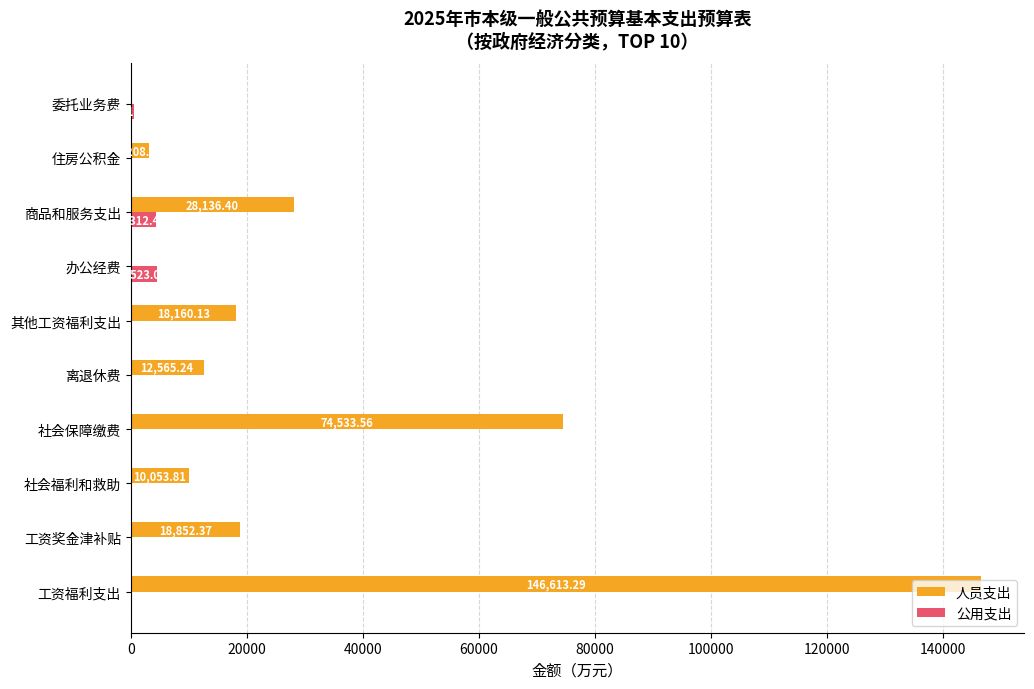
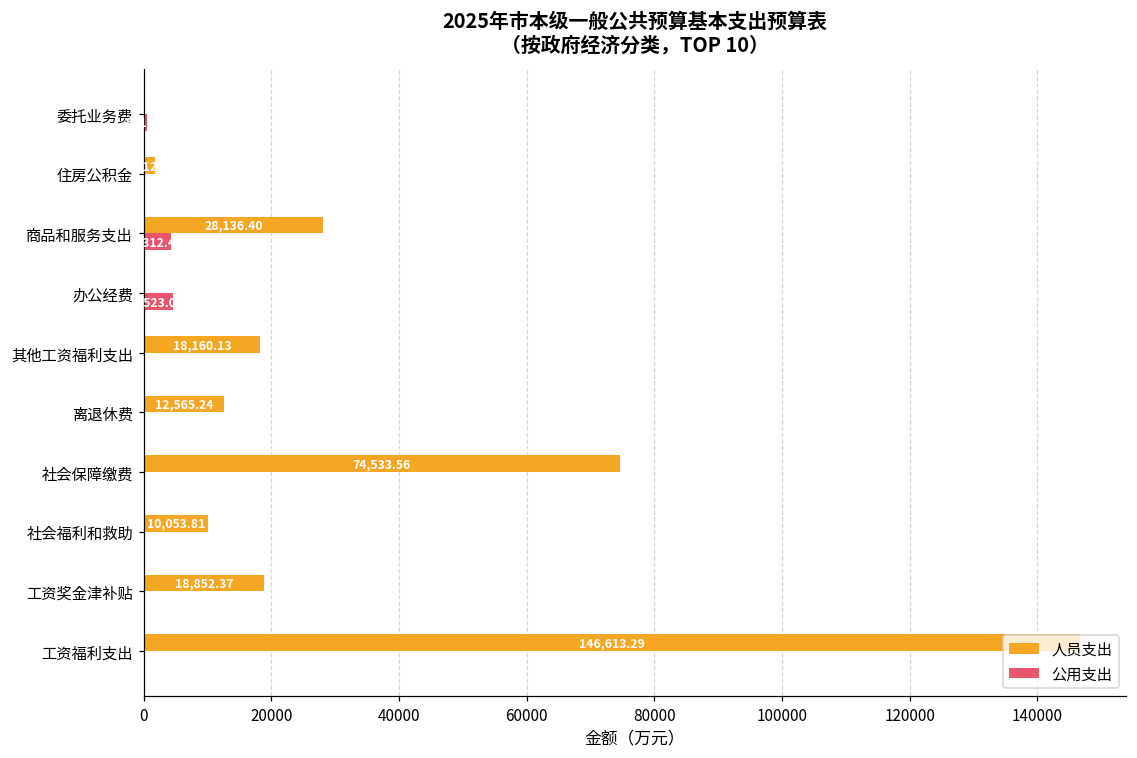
人员支出, 住房公积金: 3000 -> 2000
